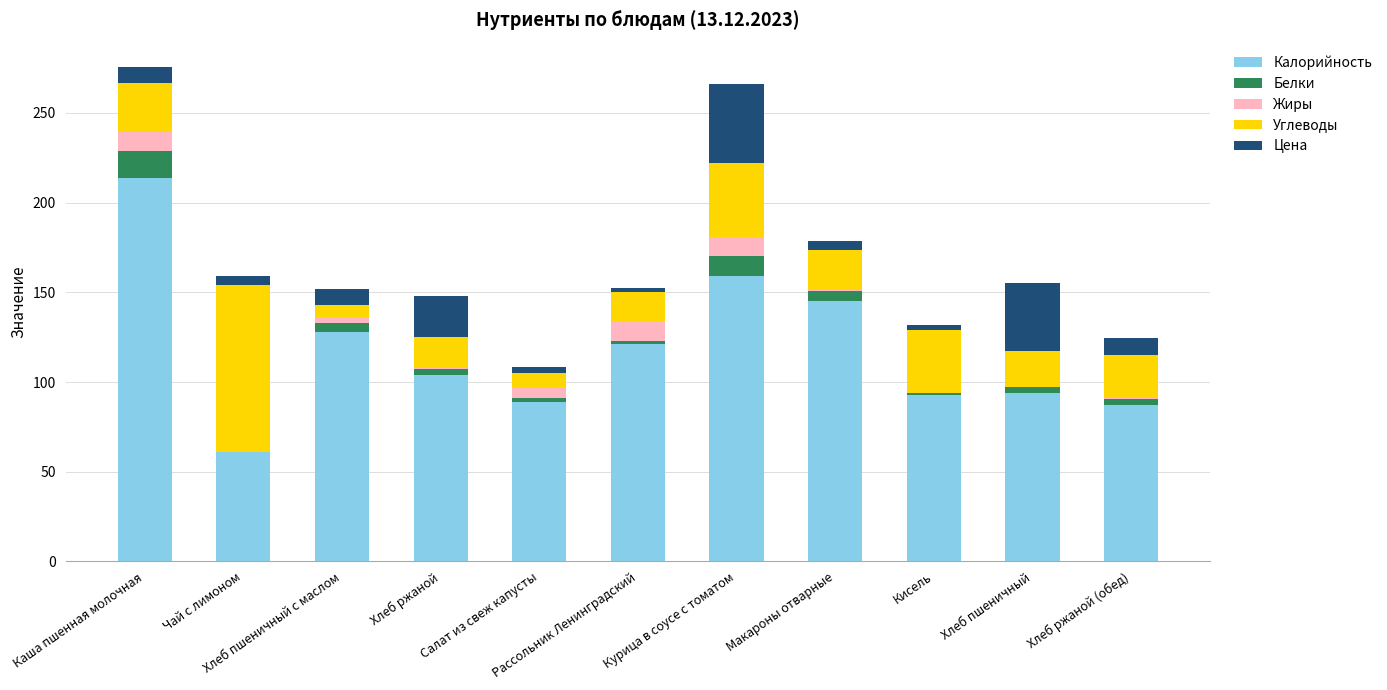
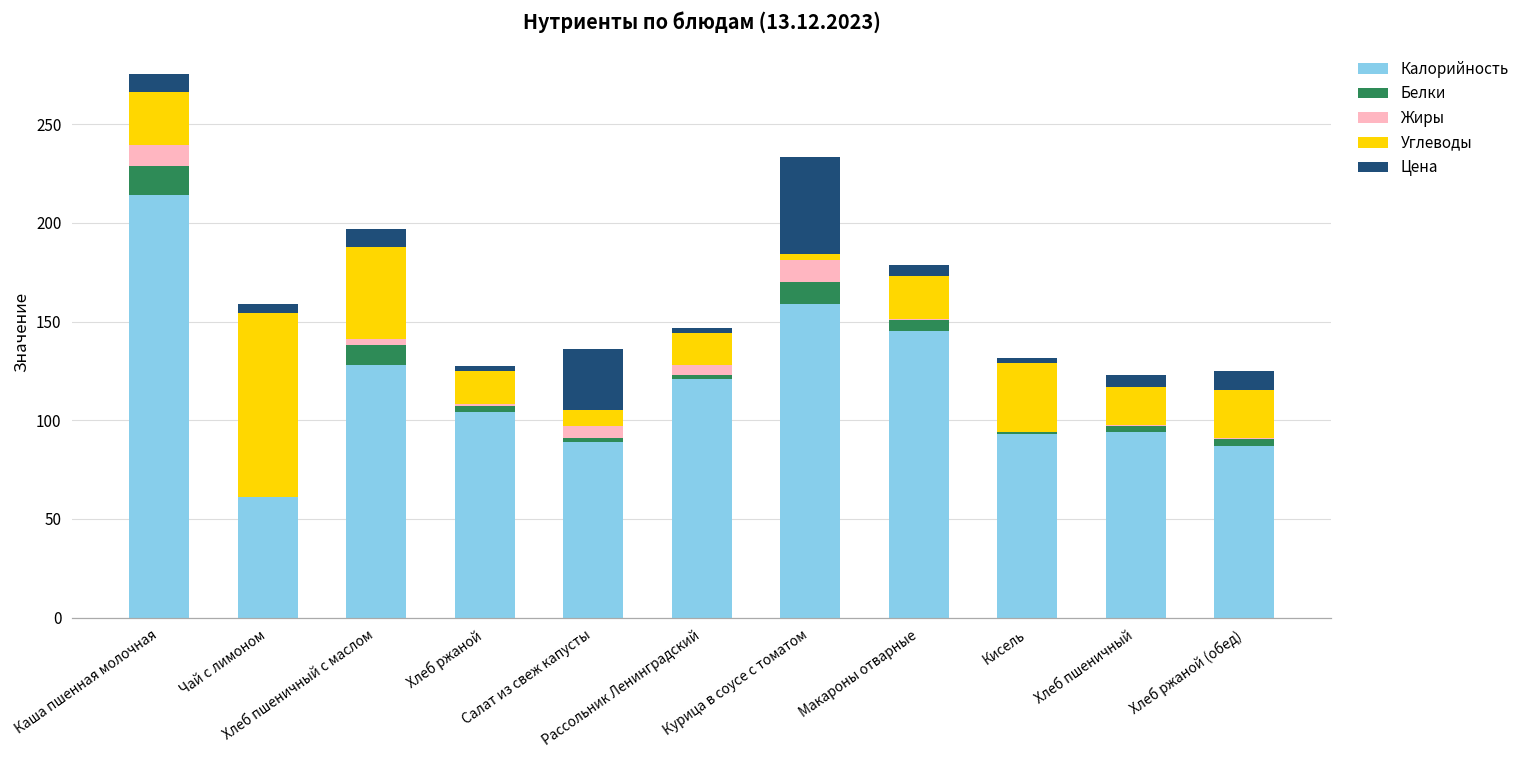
Белки, Хлеб пшеничный с маслом: 5 -> 10
Углеводы, Хлеб пшеничный с маслом: 7 -> 47
Цена, Хлеб ржаной: 23 -> 3
Цена, Салат из свеж капусты: 3 -> 31
Жиры, Рассольник Ленинградский: 11 -> 5
Углеводы, Курица в соусе с томатом: 41 -> 3
Цена, Курица в соусе с томатом: 44 -> 49
Цена, Хлеб пшеничный: 38 -> 6
